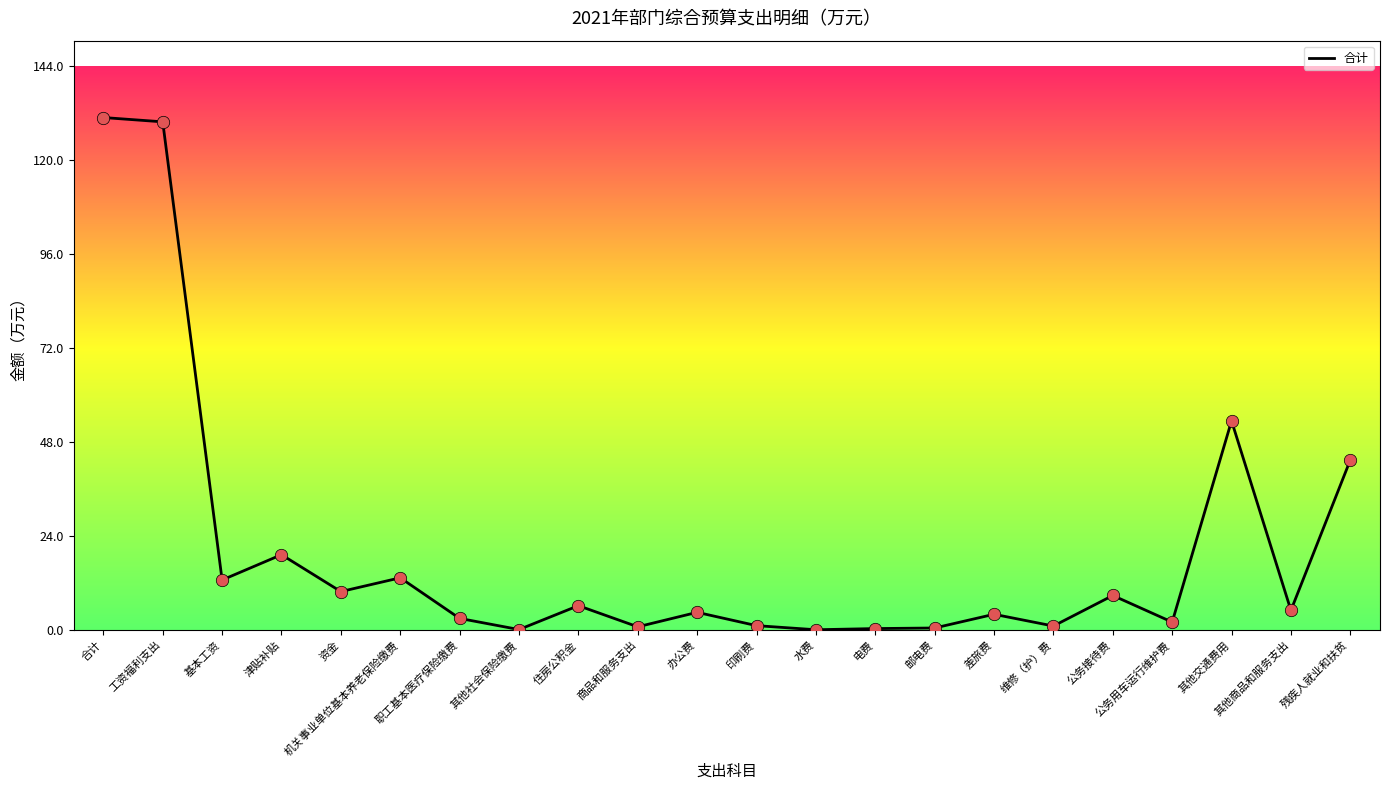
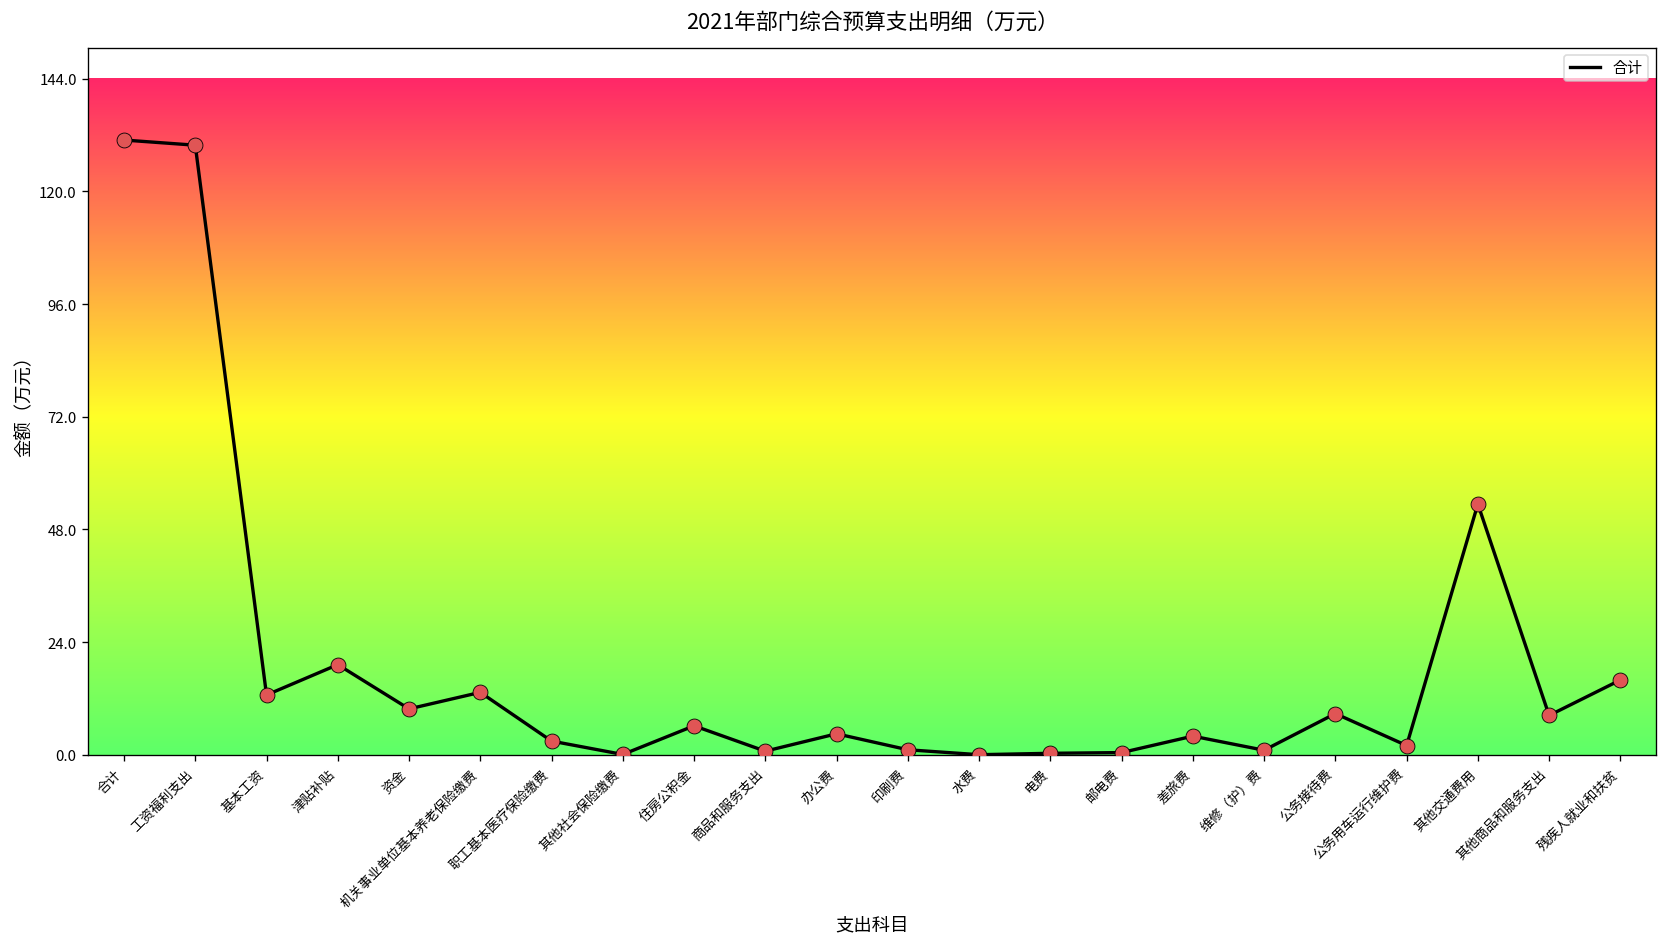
其他商品和服务支出: 5 -> 8
残疾人就业和扶贫: 43 -> 16
